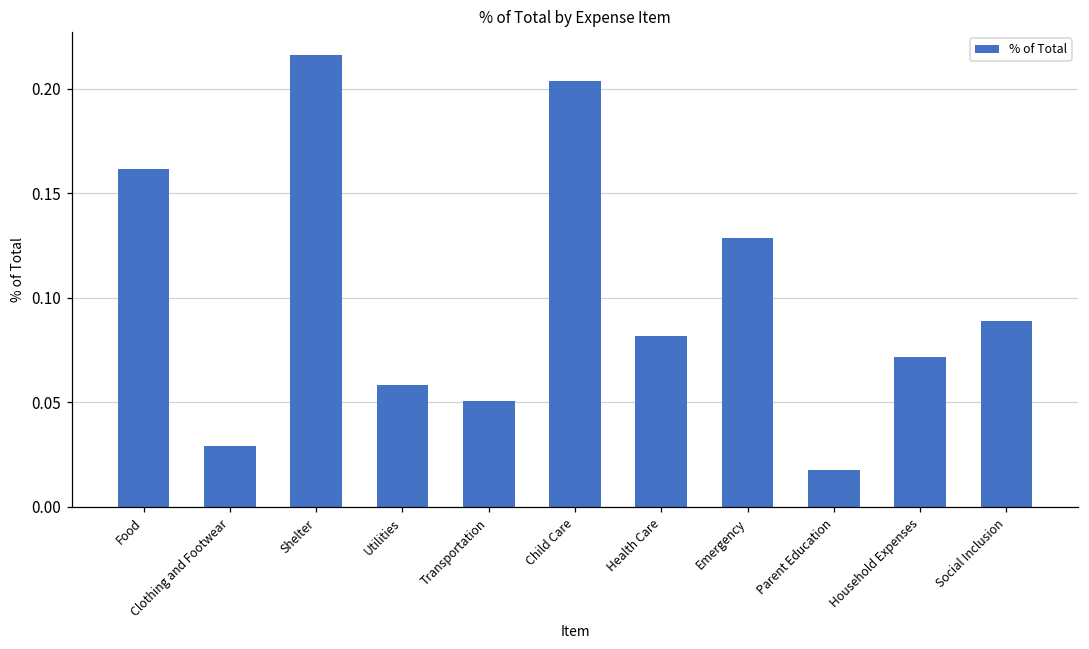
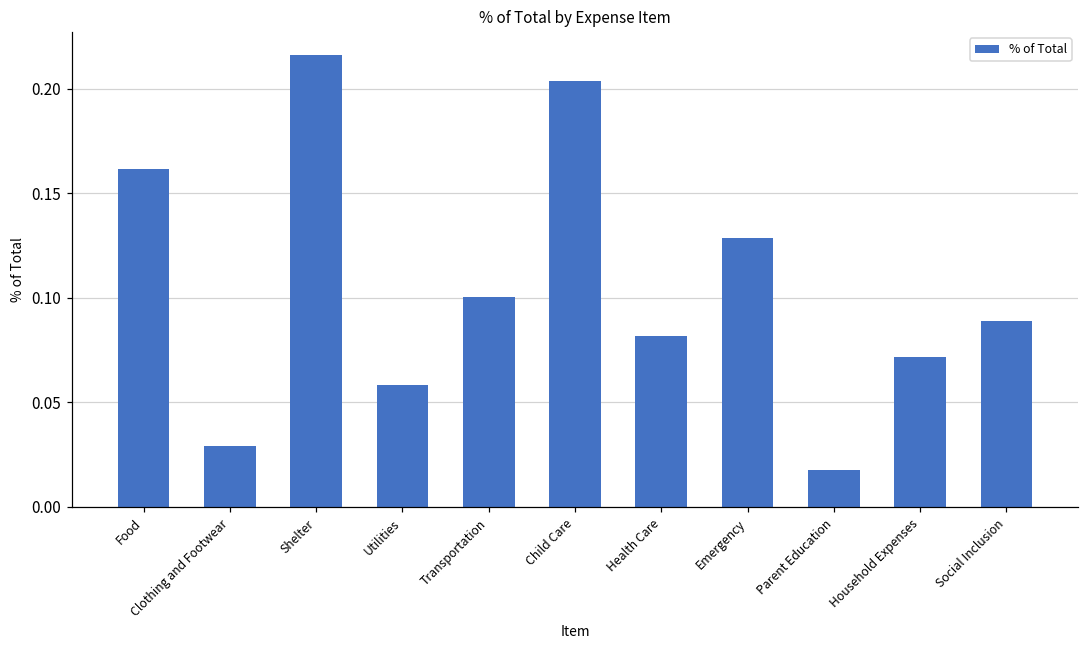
Transportation: 0.050 -> 0.100
